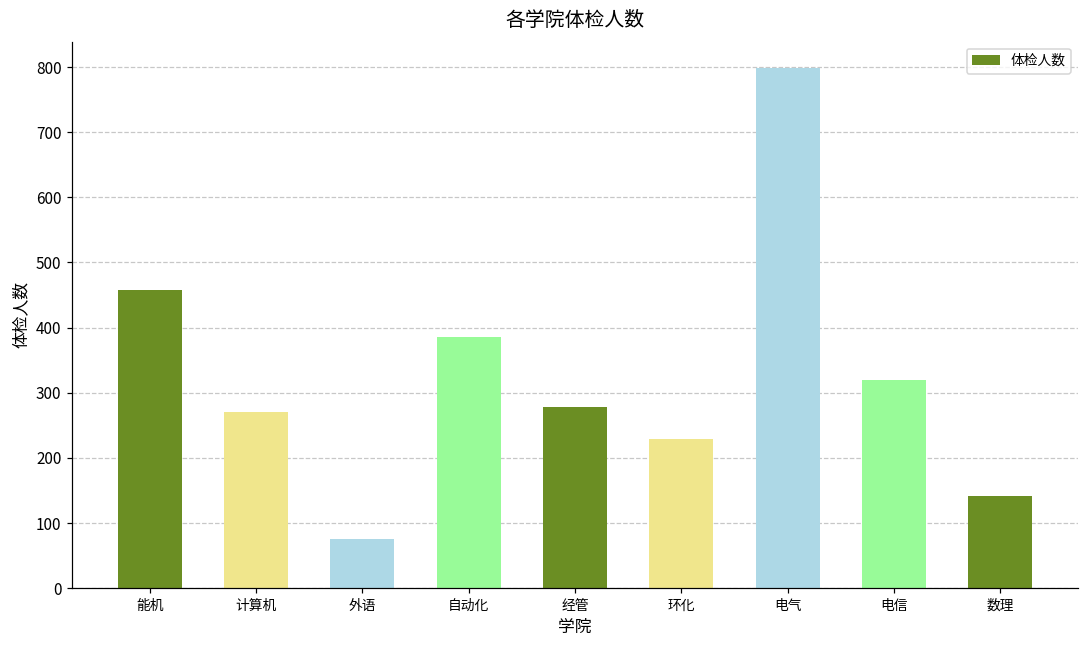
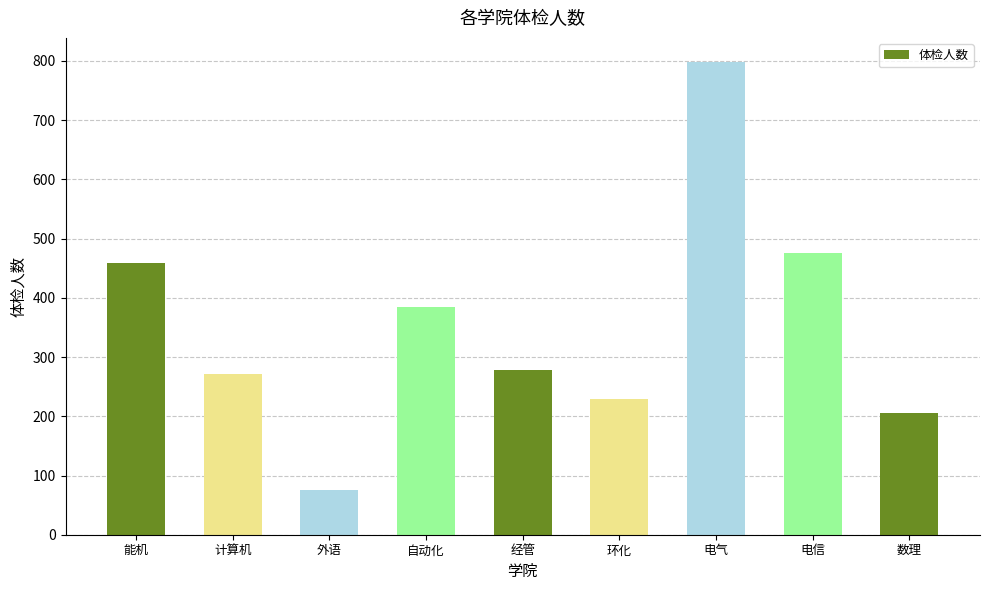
电信: 320 -> 480
数理: 140 -> 210
